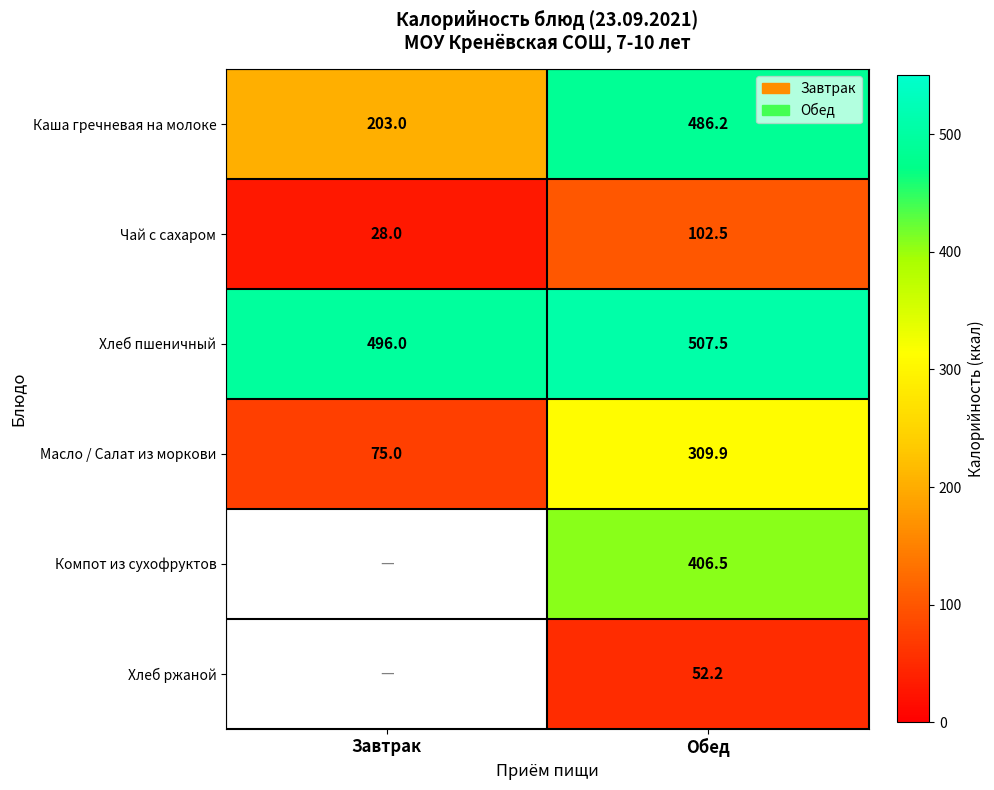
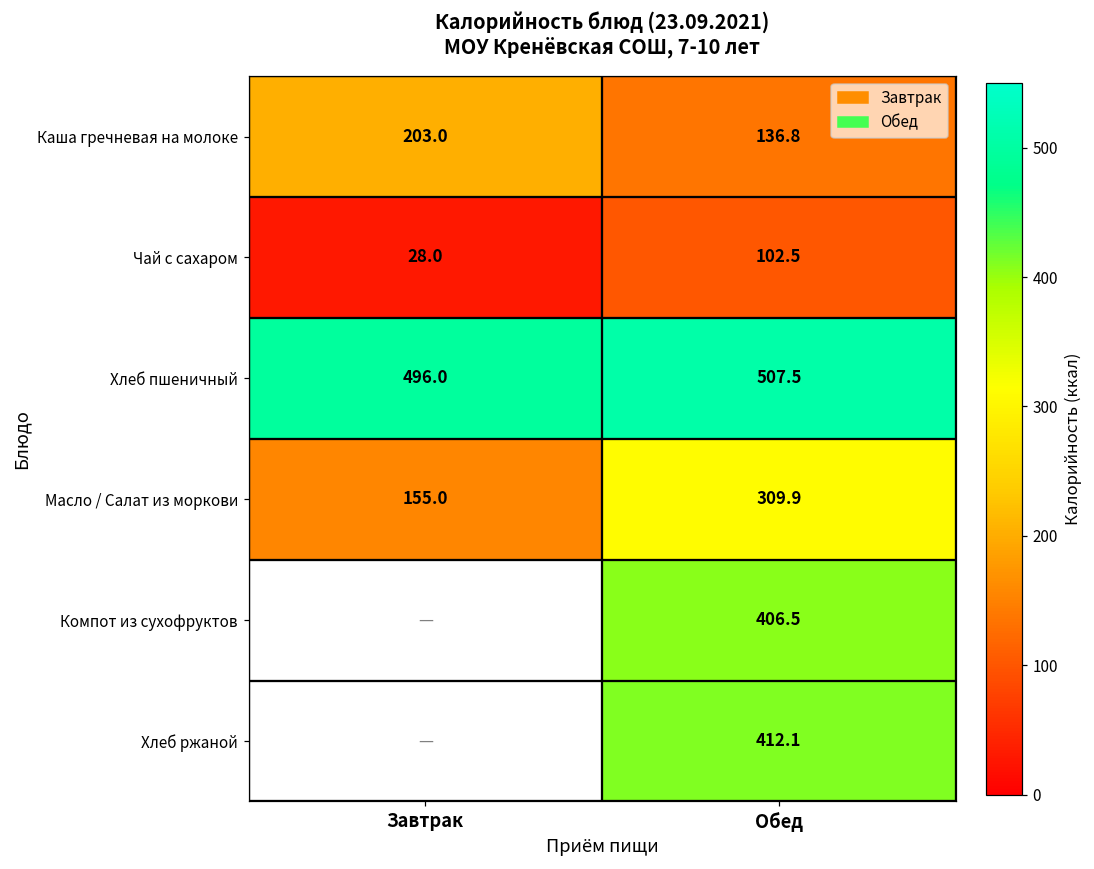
Каша гречневая на молоке, Обед: 486.2 -> 136.8
Масло / Салат из моркови, Завтрак: 75.0 -> 155.0
Хлеб ржаной, Обед: 52.2 -> 412.1
